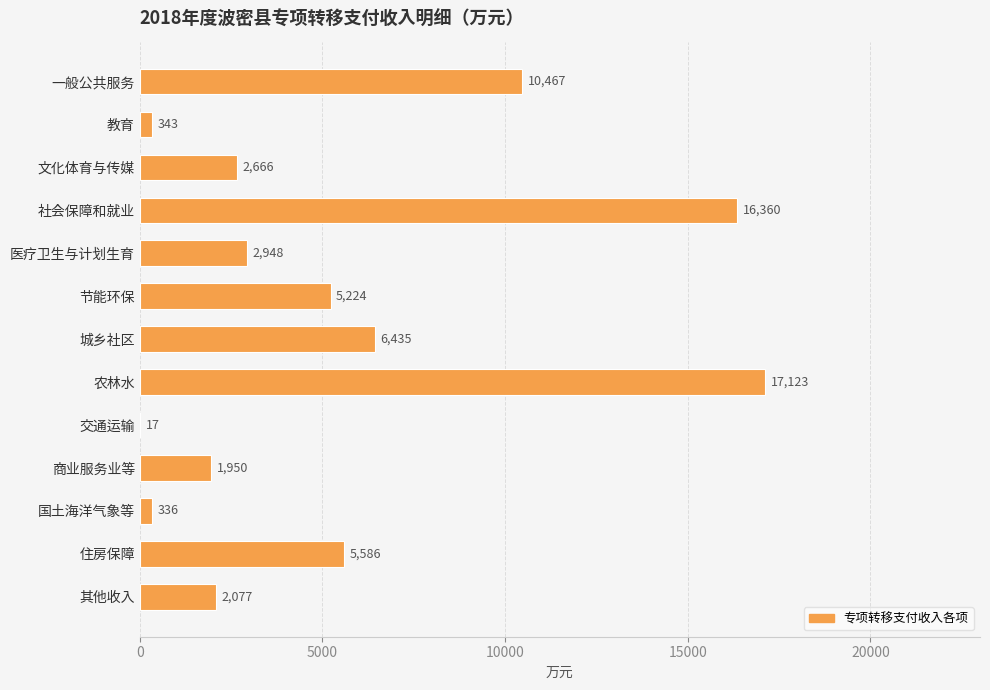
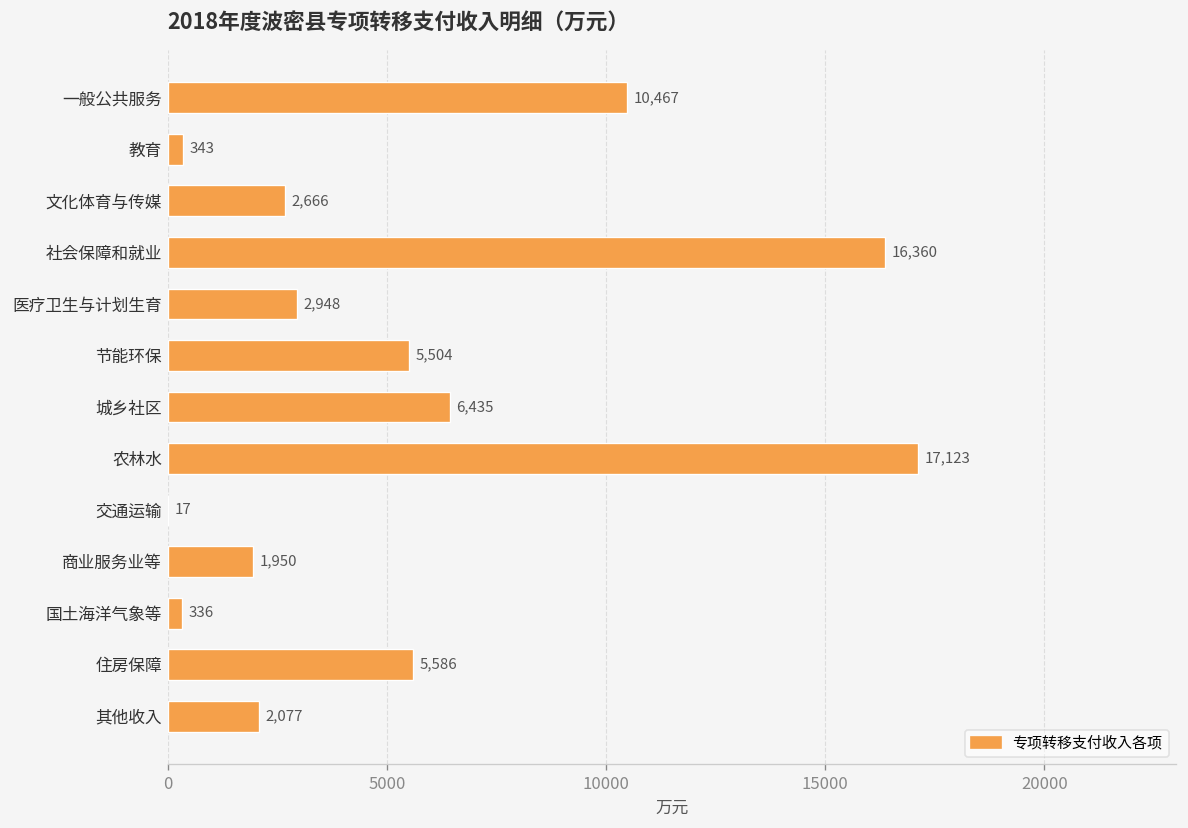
节能环保: 5,224 -> 5,504
